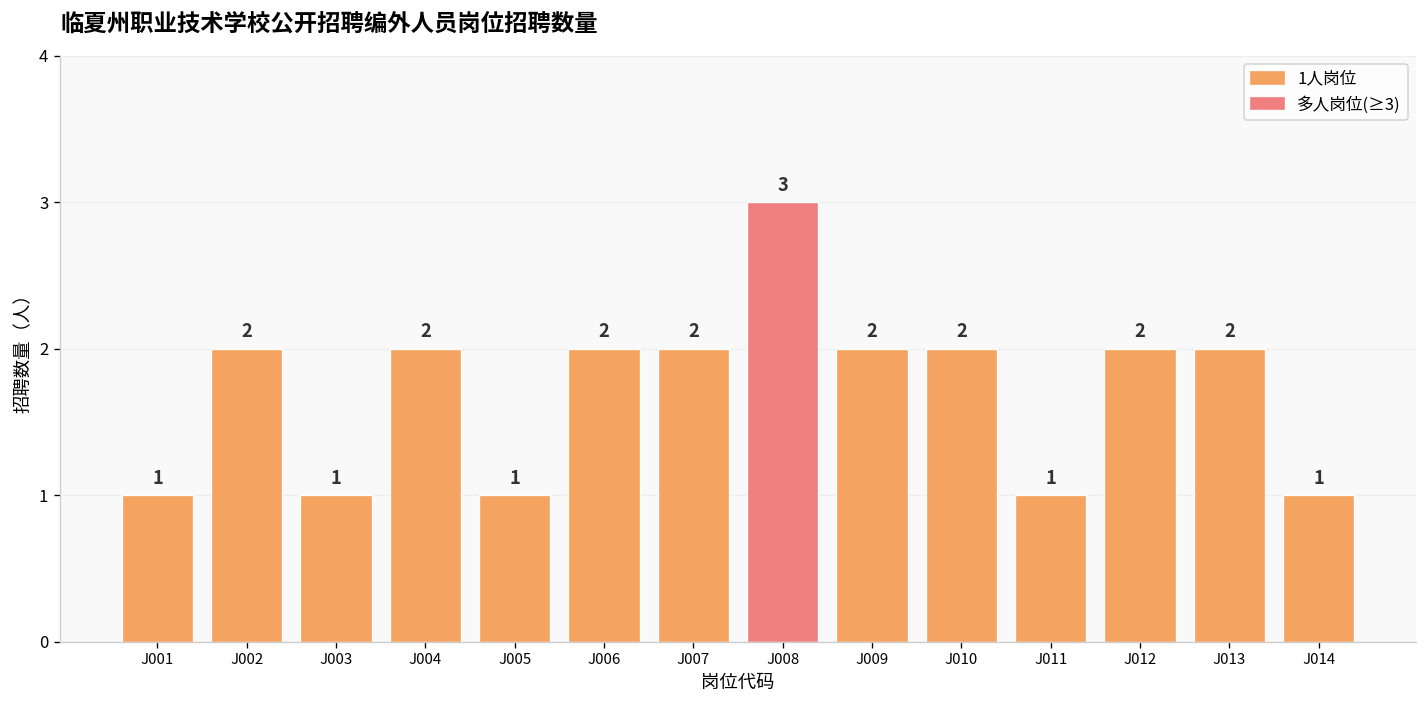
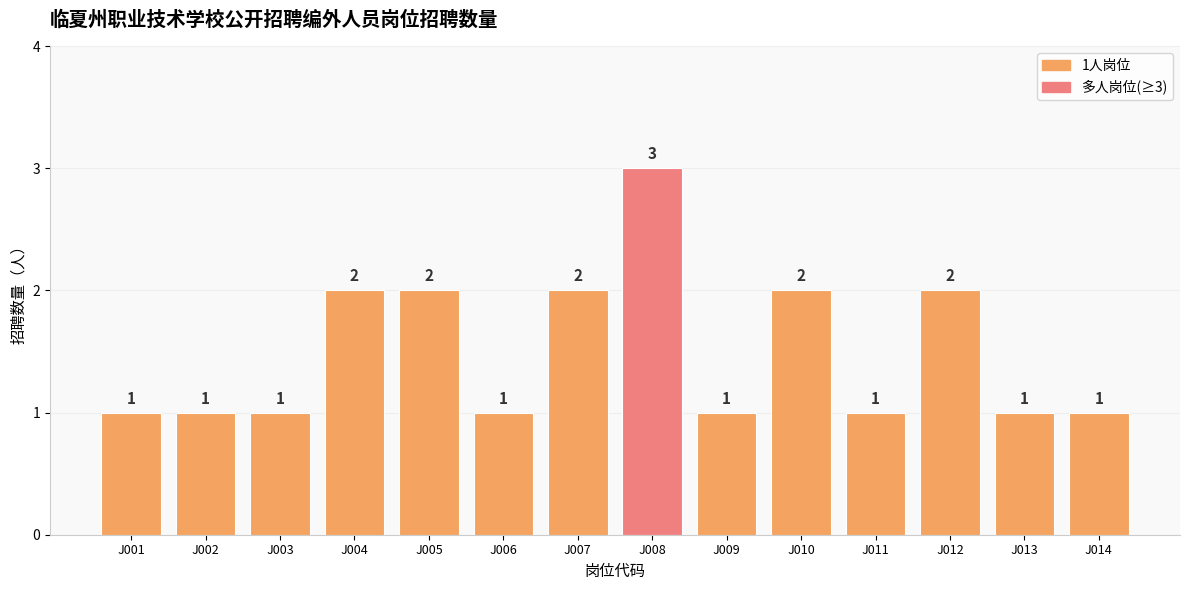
J002: 2 -> 1
J005: 1 -> 2
J006: 2 -> 1
J009: 2 -> 1
J013: 2 -> 1
